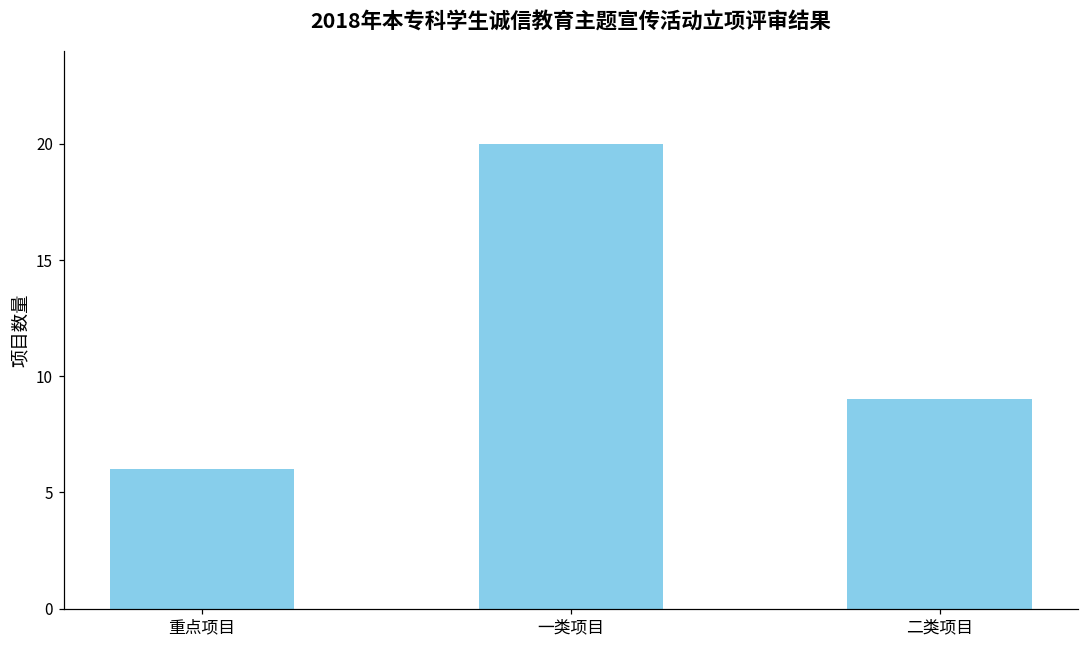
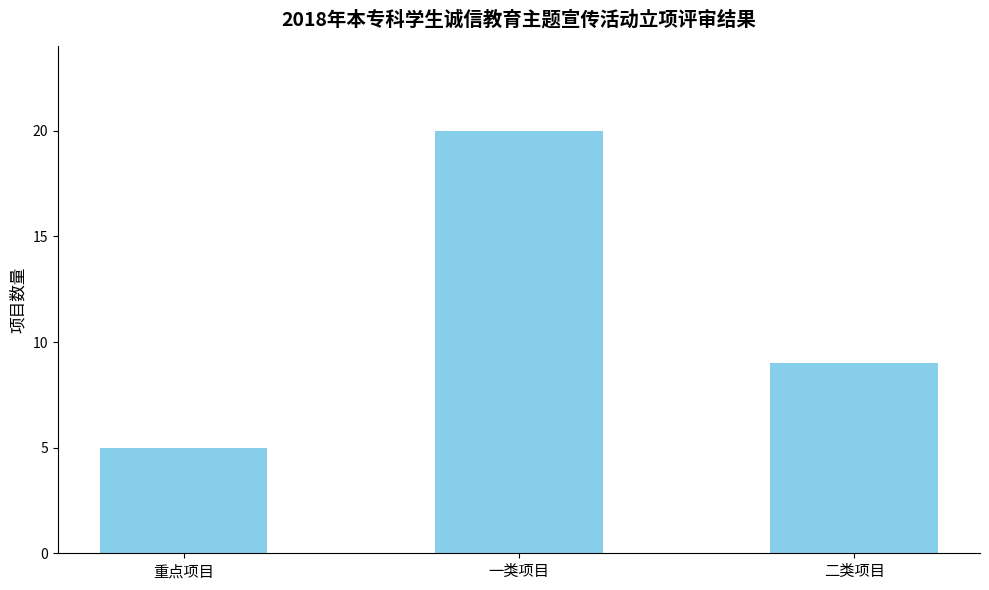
重点项目: 6 -> 5
